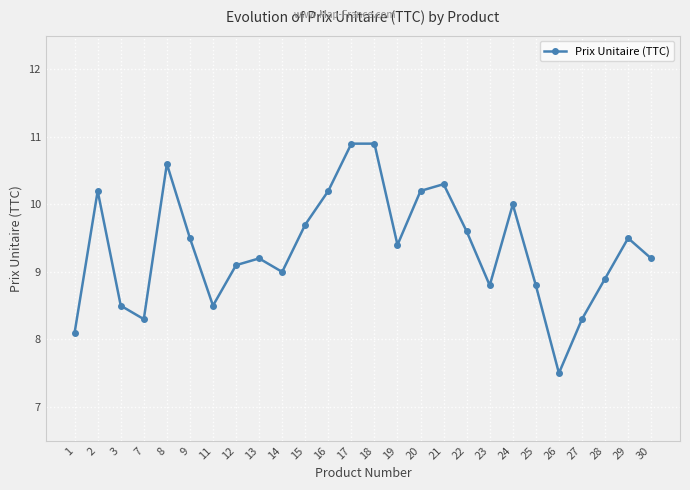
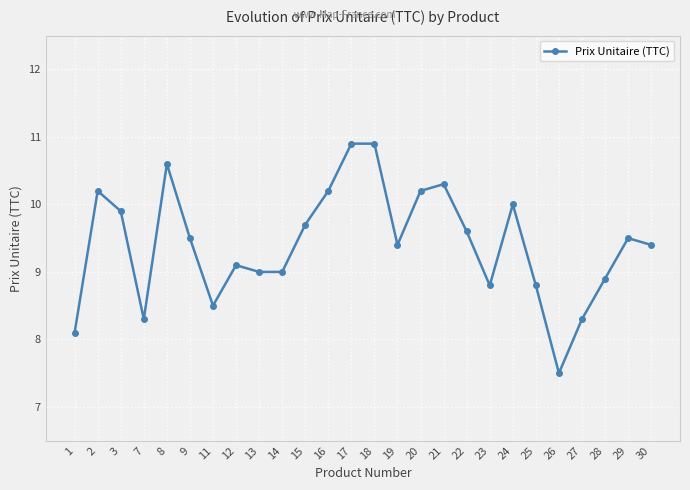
3: 8.5 -> 9.9
13: 9.2 -> 9.0
30: 9.2 -> 9.4
